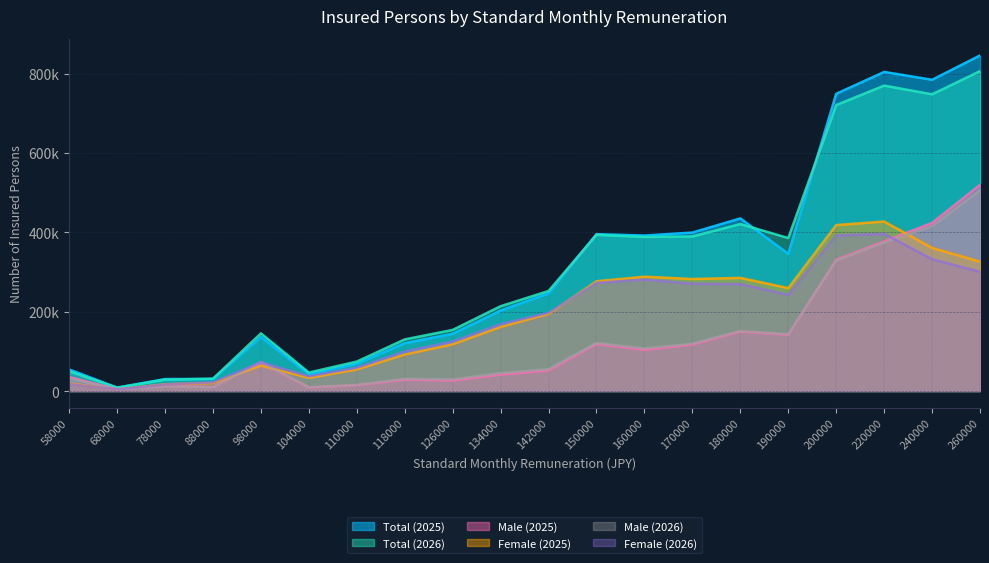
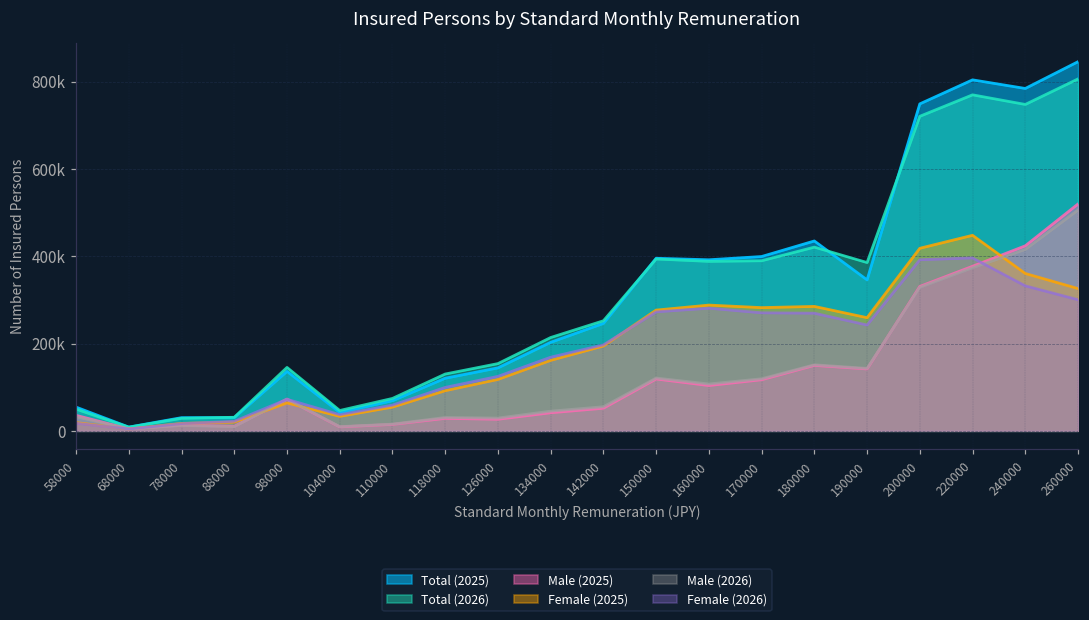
Female (2025), 220000: 430000 -> 450000
